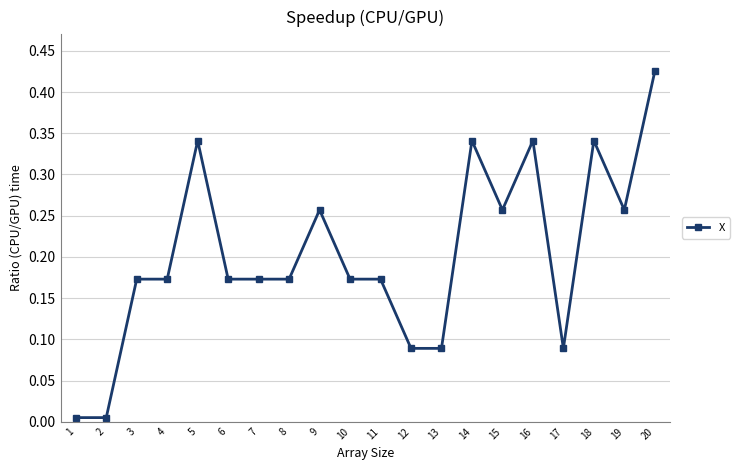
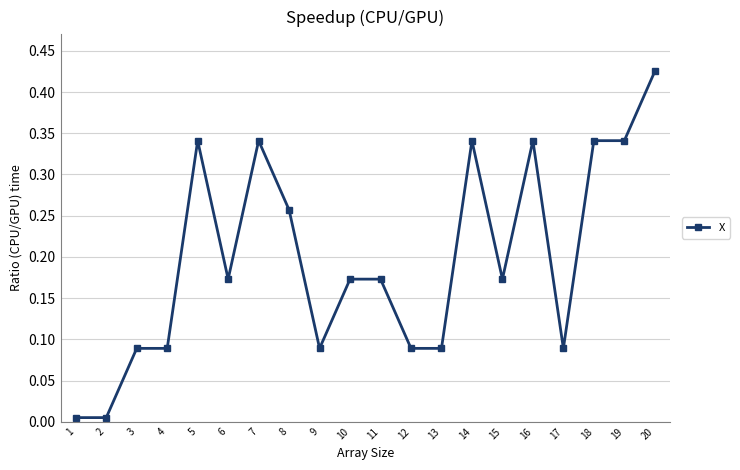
3: 0.17 -> 0.09
4: 0.17 -> 0.09
7: 0.17 -> 0.34
8: 0.17 -> 0.26
9: 0.26 -> 0.09
15: 0.26 -> 0.17
19: 0.26 -> 0.34
